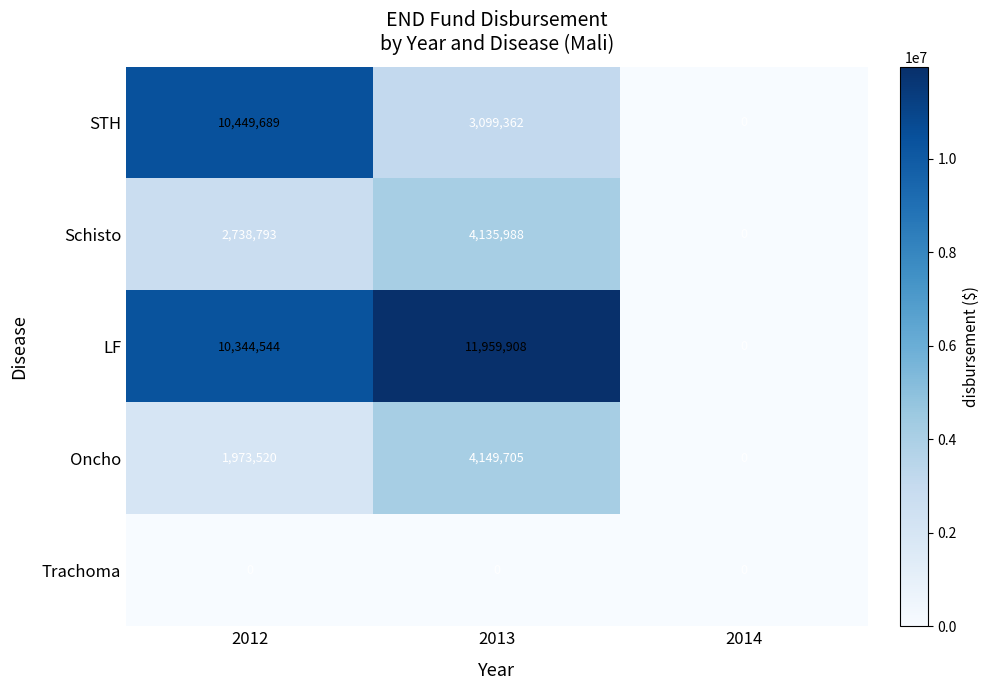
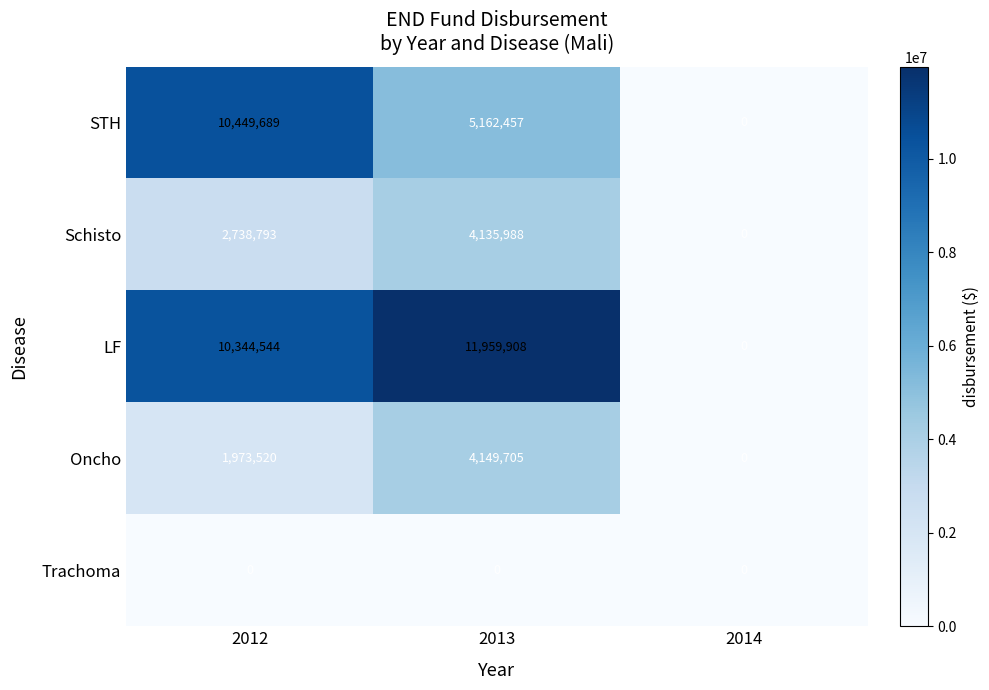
STH, 2013: 3,099,362 -> 5,162,457
